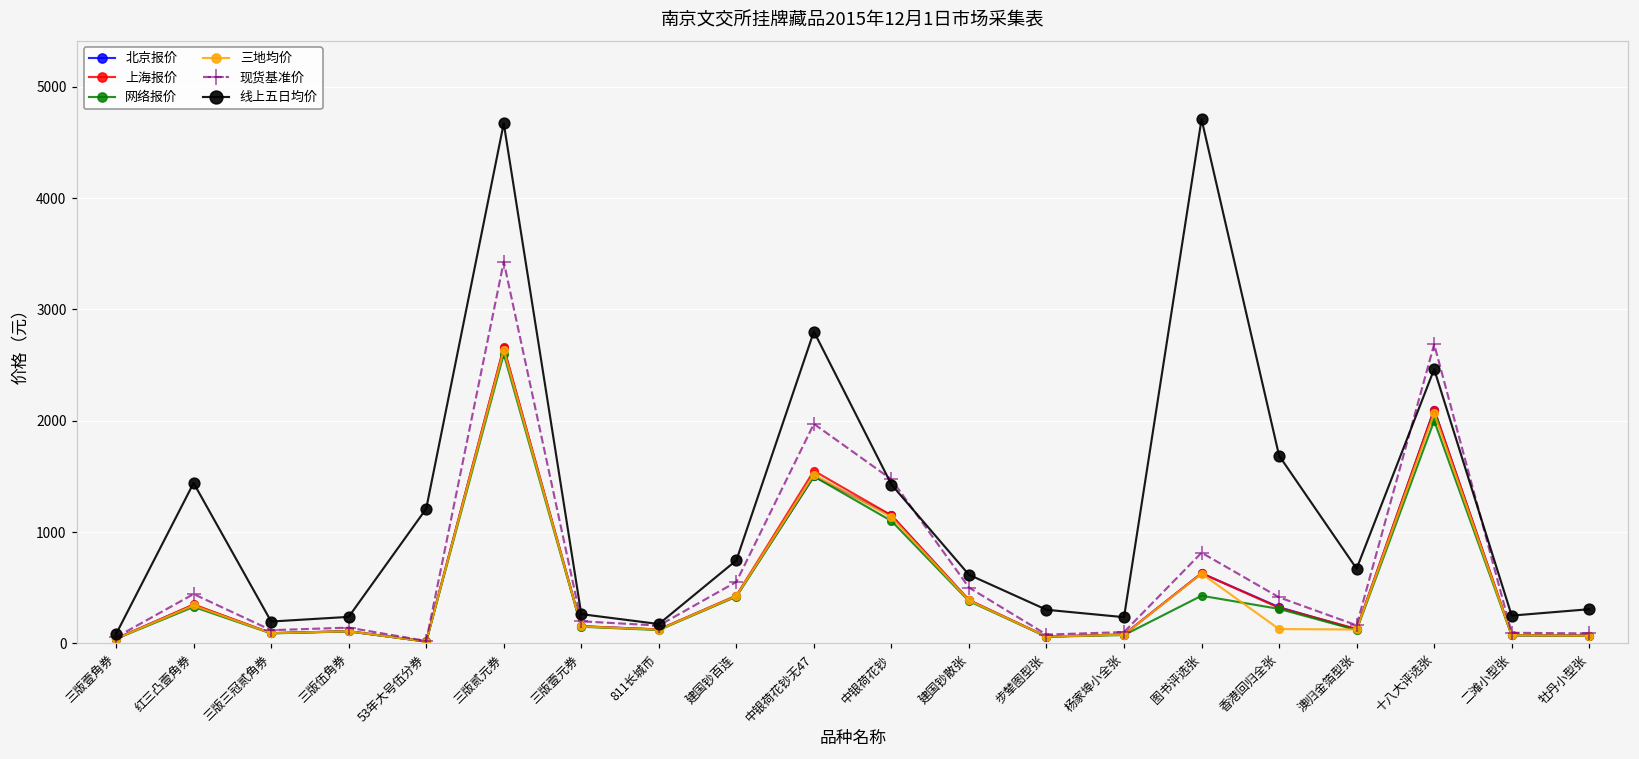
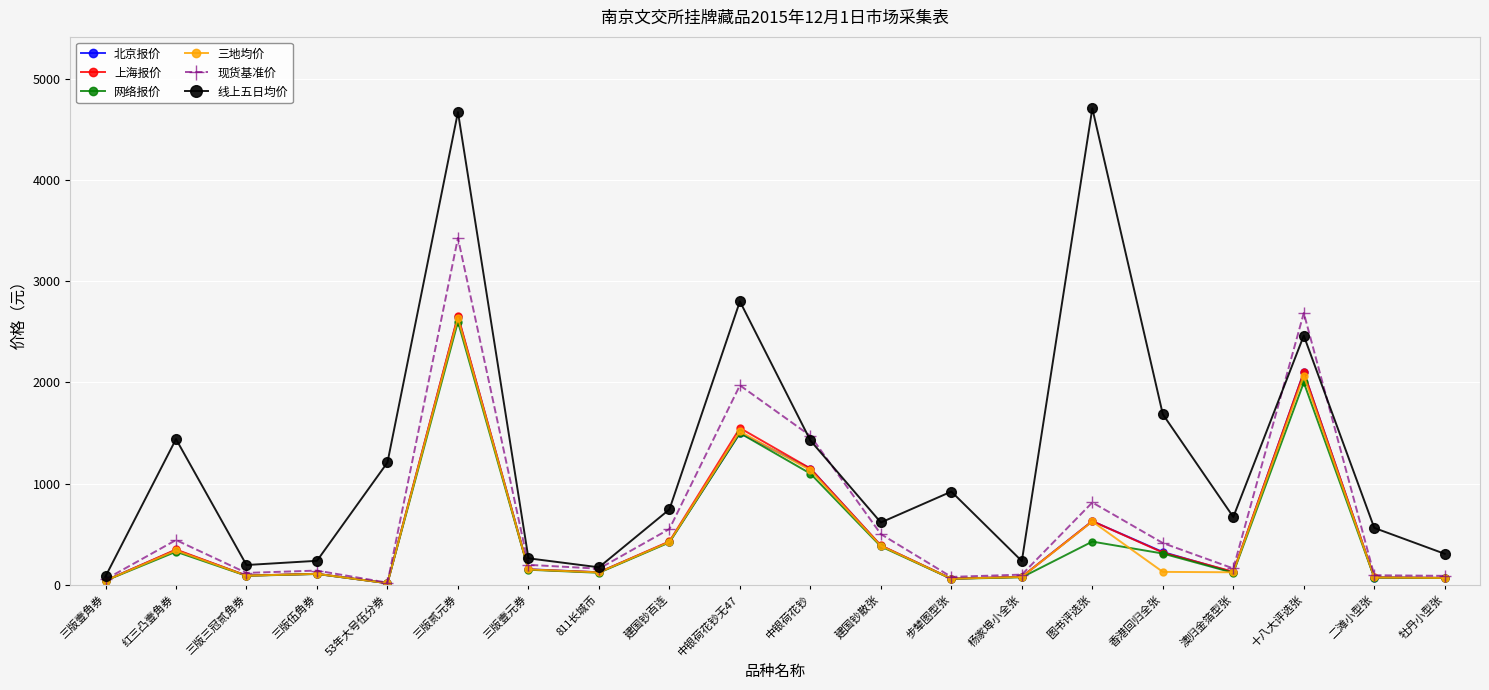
线上五日均价, 步辇图型张: 300 -> 920
线上五日均价, 二滩小型张: 250 -> 560
